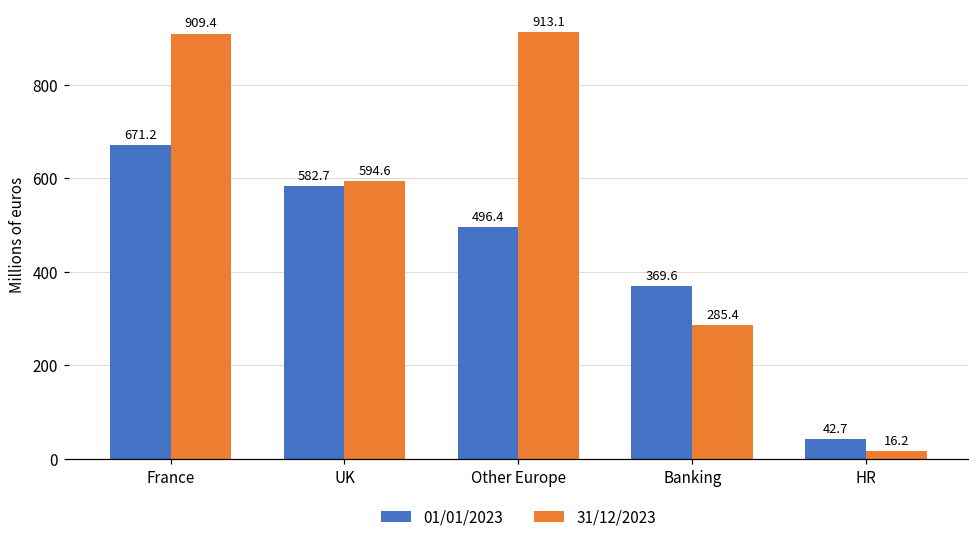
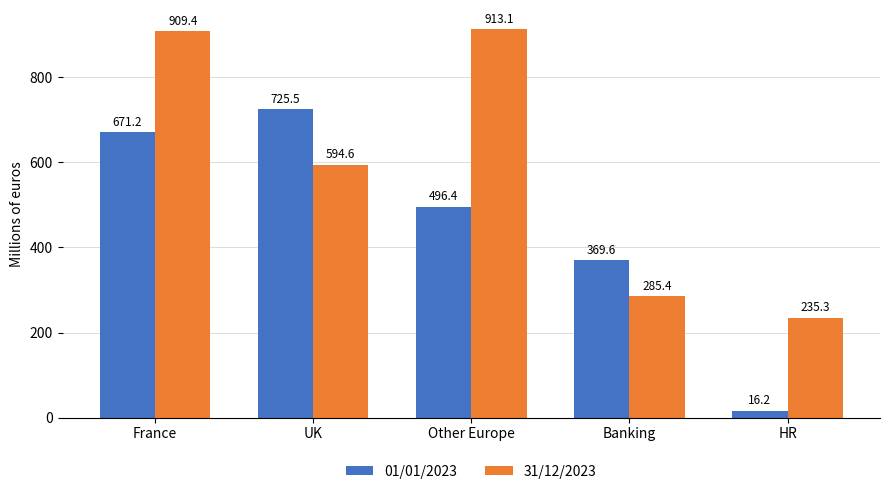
01/01/2023, UK: 582.7 -> 725.5
01/01/2023, HR: 42.7 -> 16.2
31/12/2023, HR: 16.2 -> 235.3
